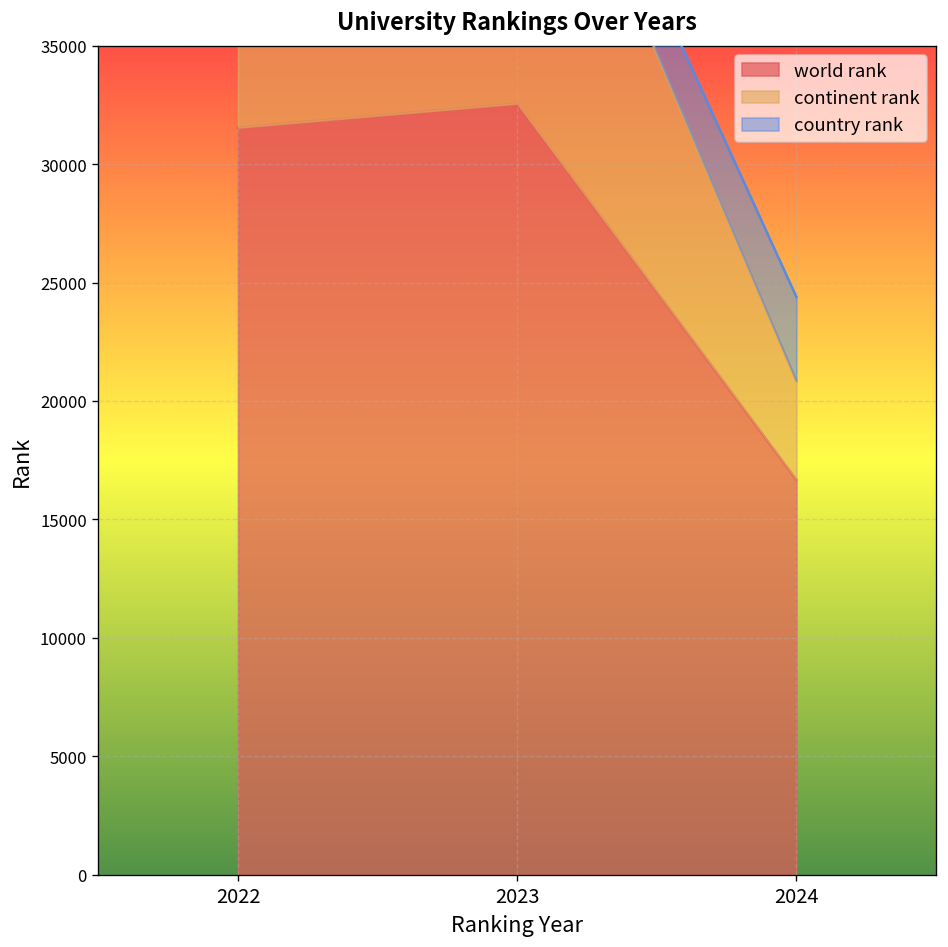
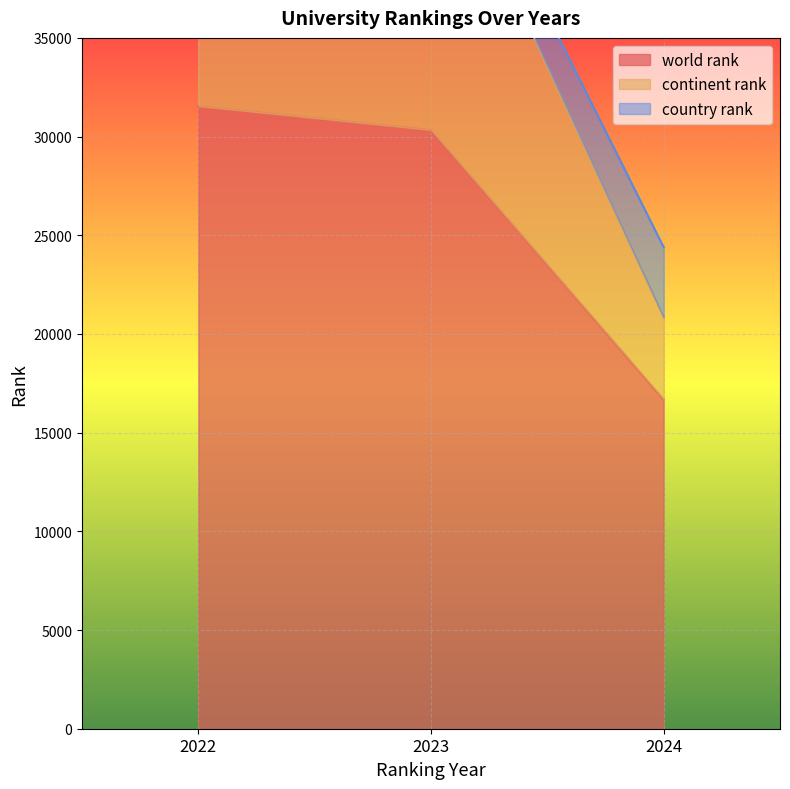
world rank, 2023: 32600 -> 30300
